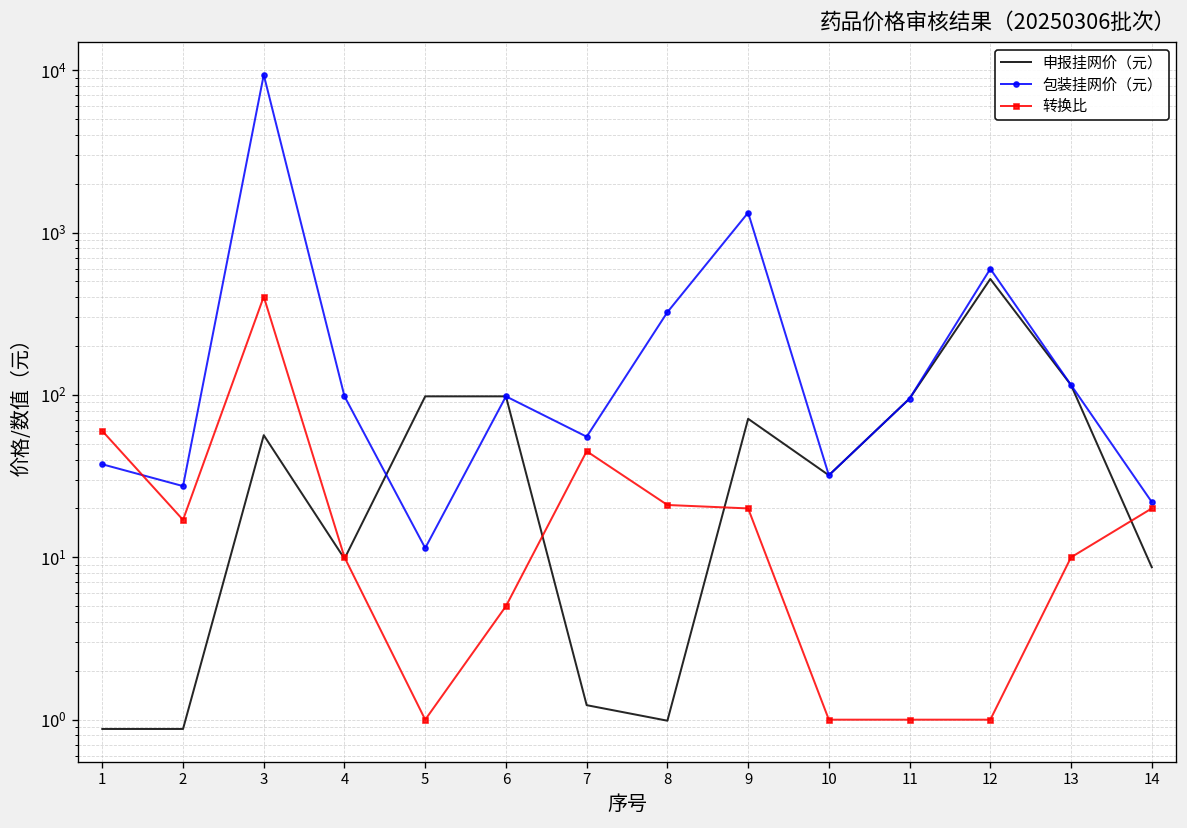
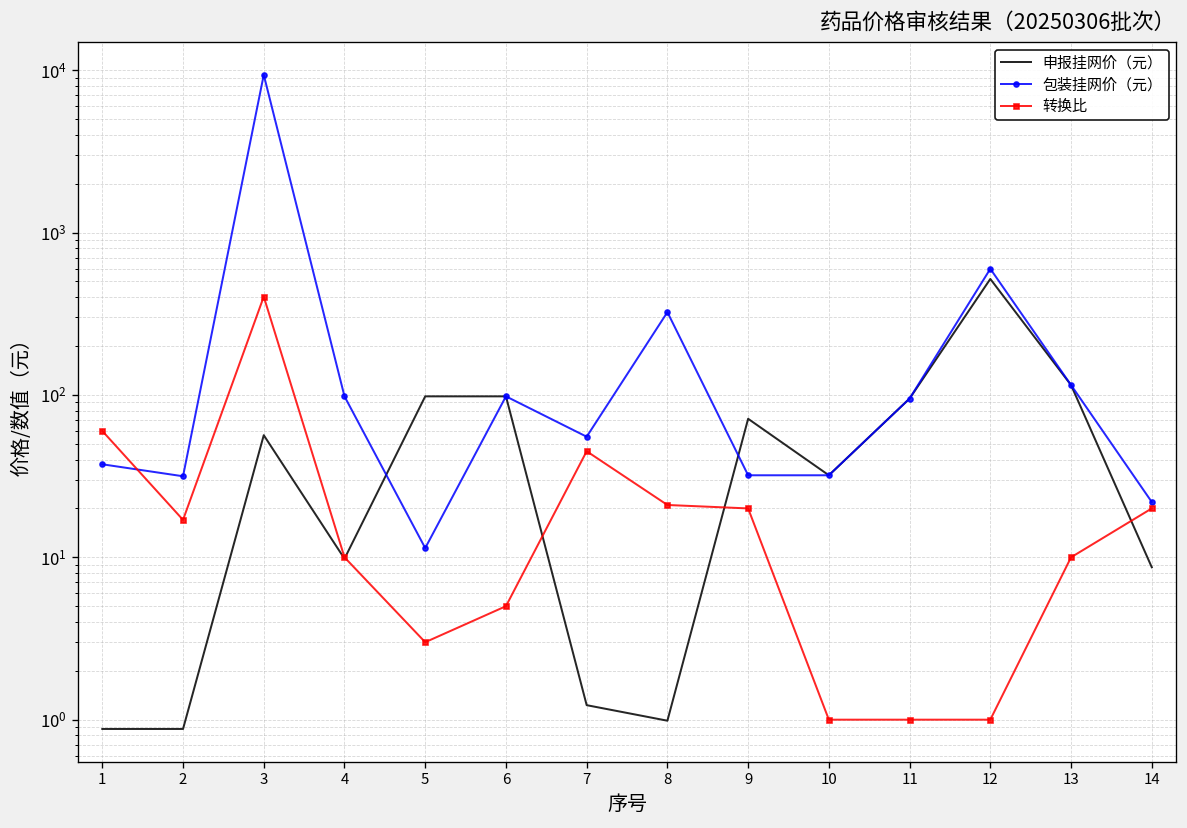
包装挂网价（元）, 2: 27 -> 32
转换比, 5: 1 -> 3
包装挂网价（元）, 9: 1300 -> 32
